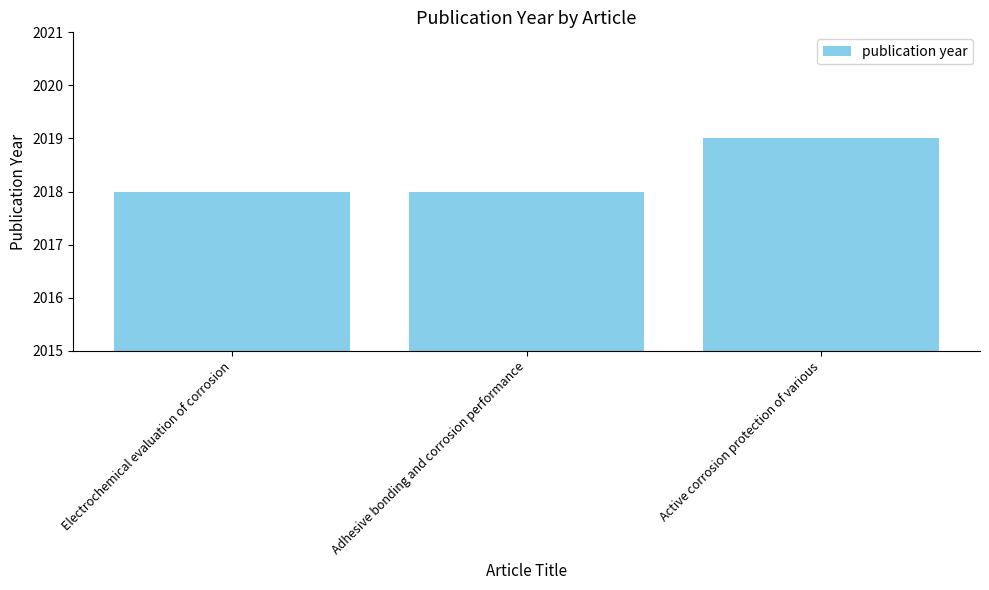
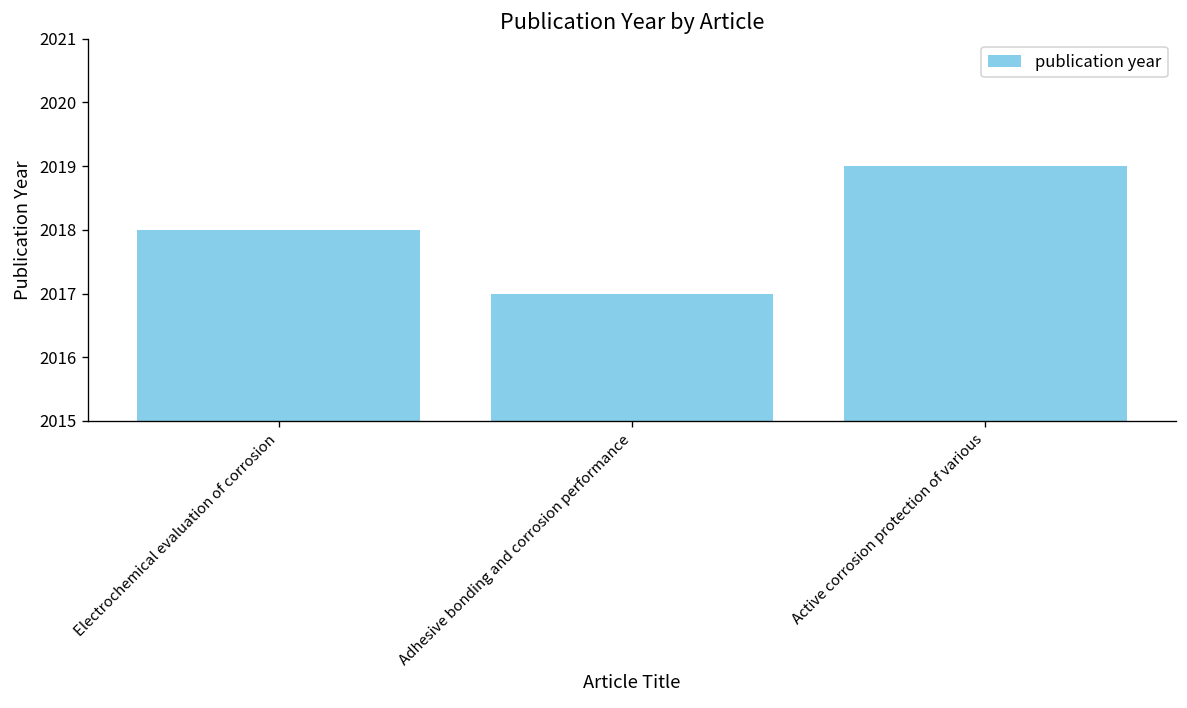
Adhesive bonding and corrosion performance: 2018 -> 2017
